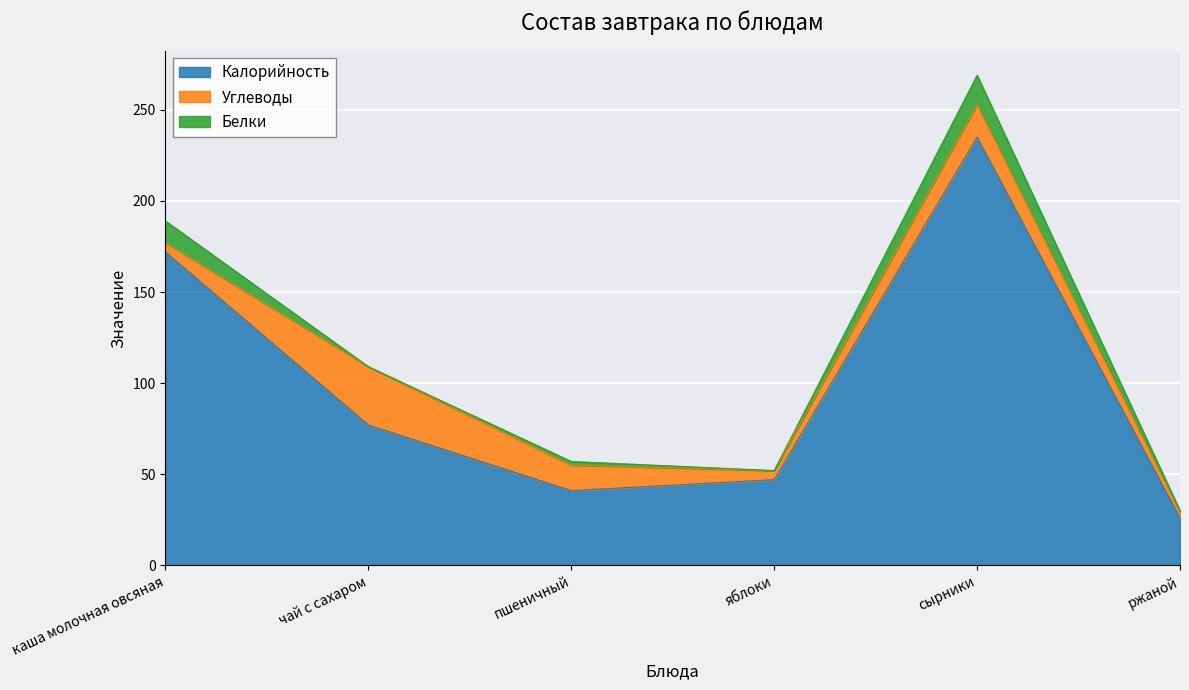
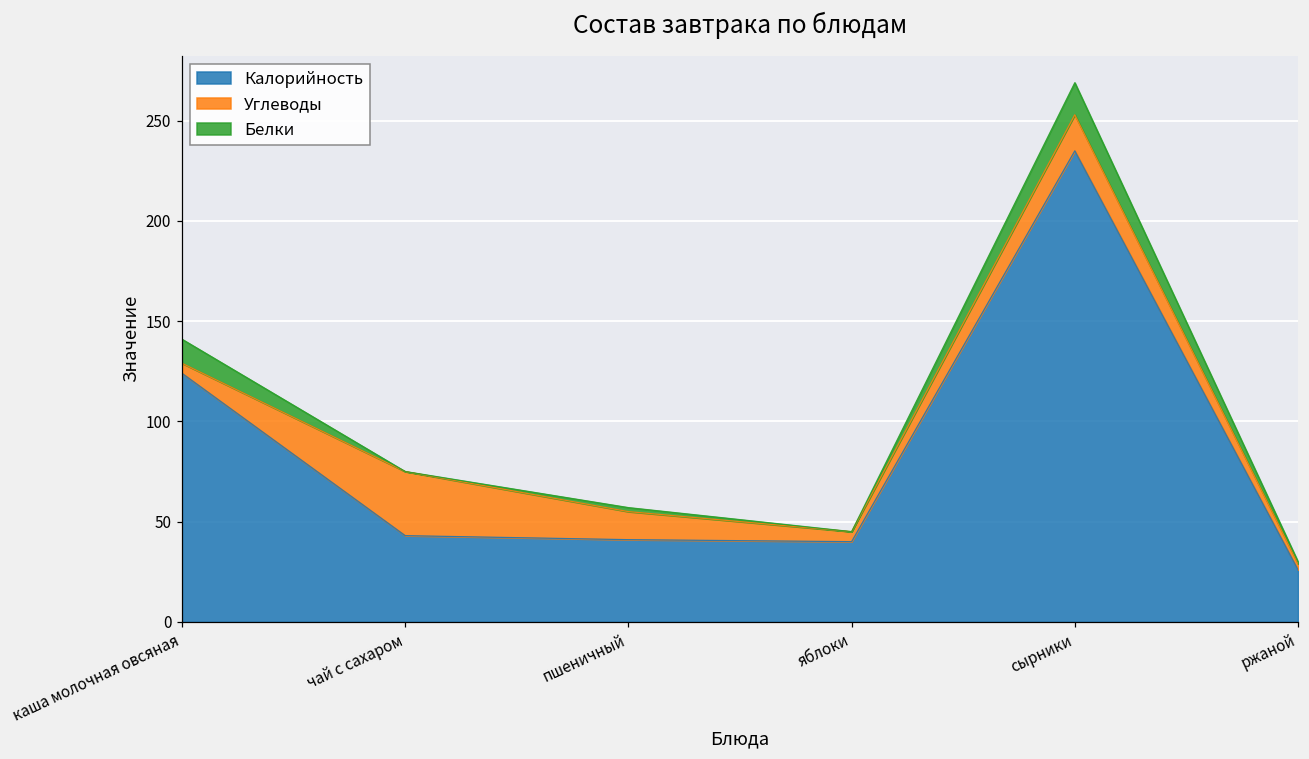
Калорийность, каша молочная овсяная: 172 -> 124
Калорийность, чай с сахаром: 77 -> 43
Калорийность, яблоки: 47 -> 40
